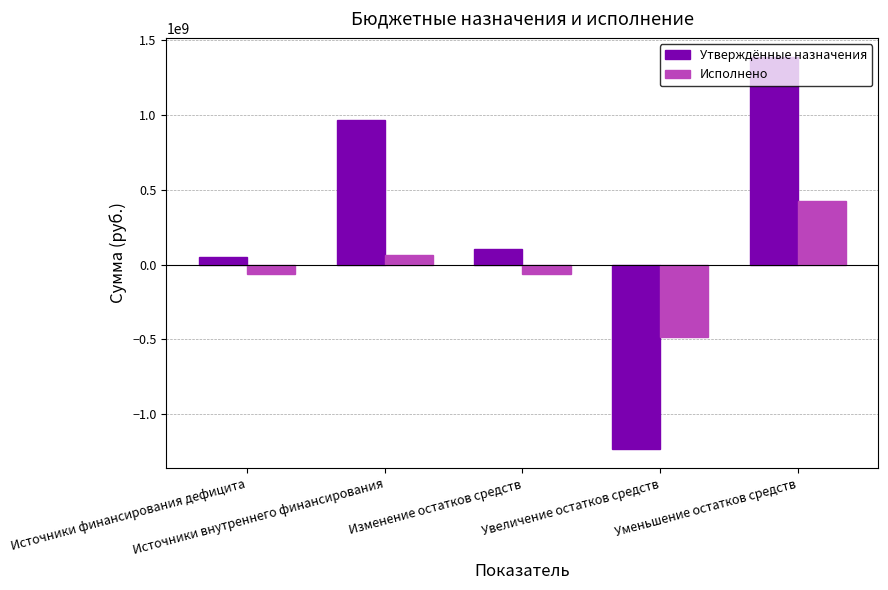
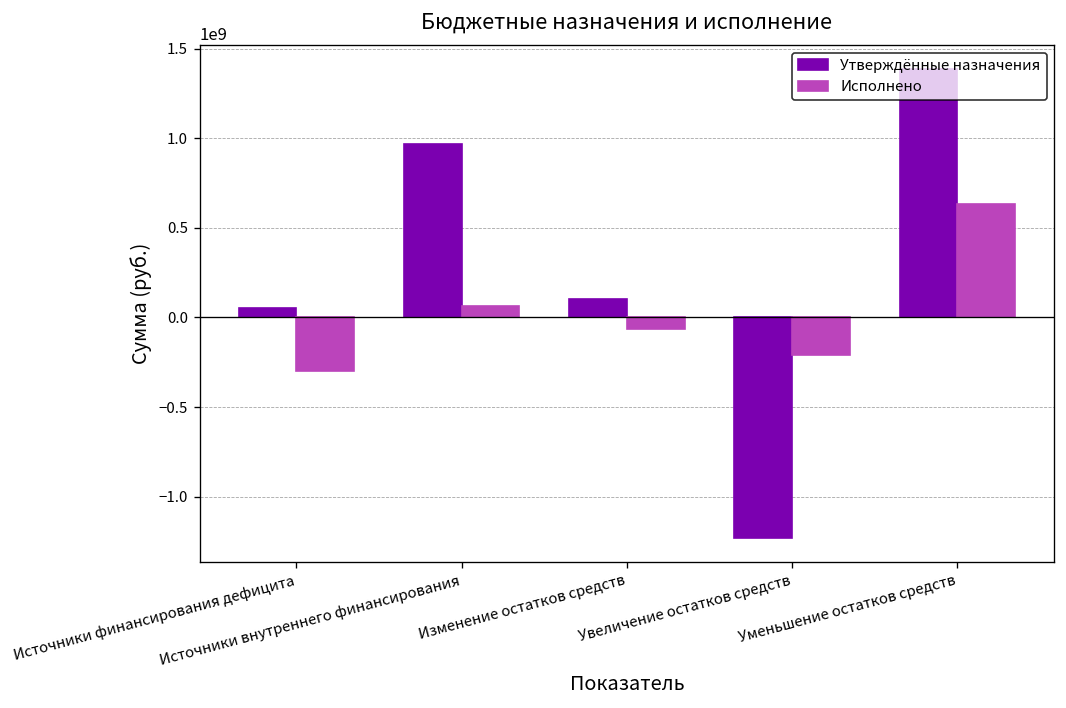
Исполнено, Источники финансирования дефицита: -60000000 -> -300000000
Исполнено, Увеличение остатков средств: -490000000 -> -210000000
Исполнено, Уменьшение остатков средств: 420000000 -> 630000000
